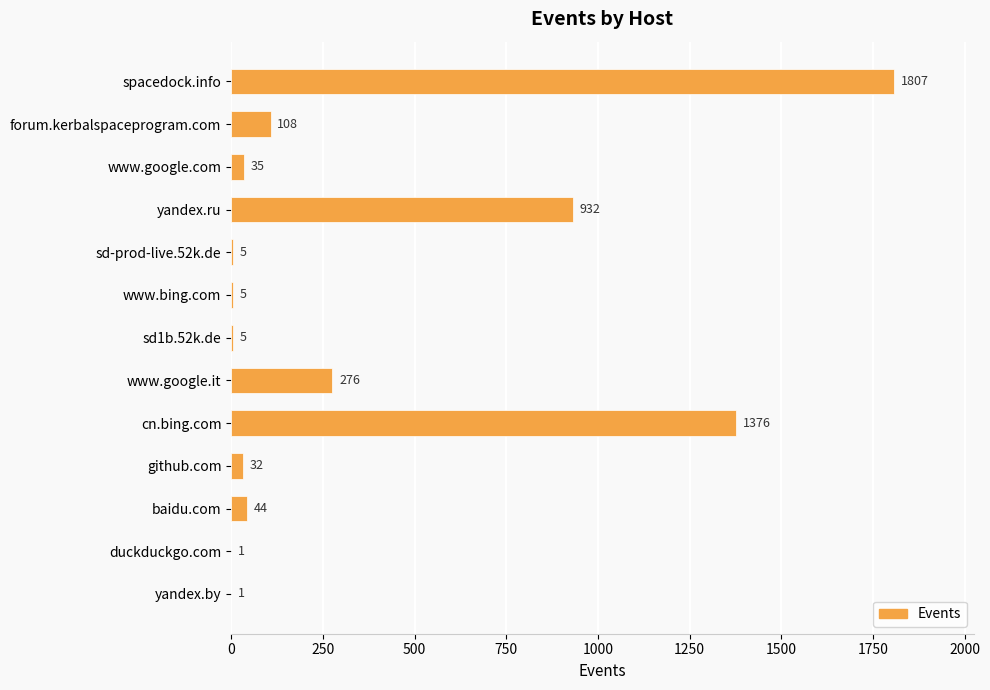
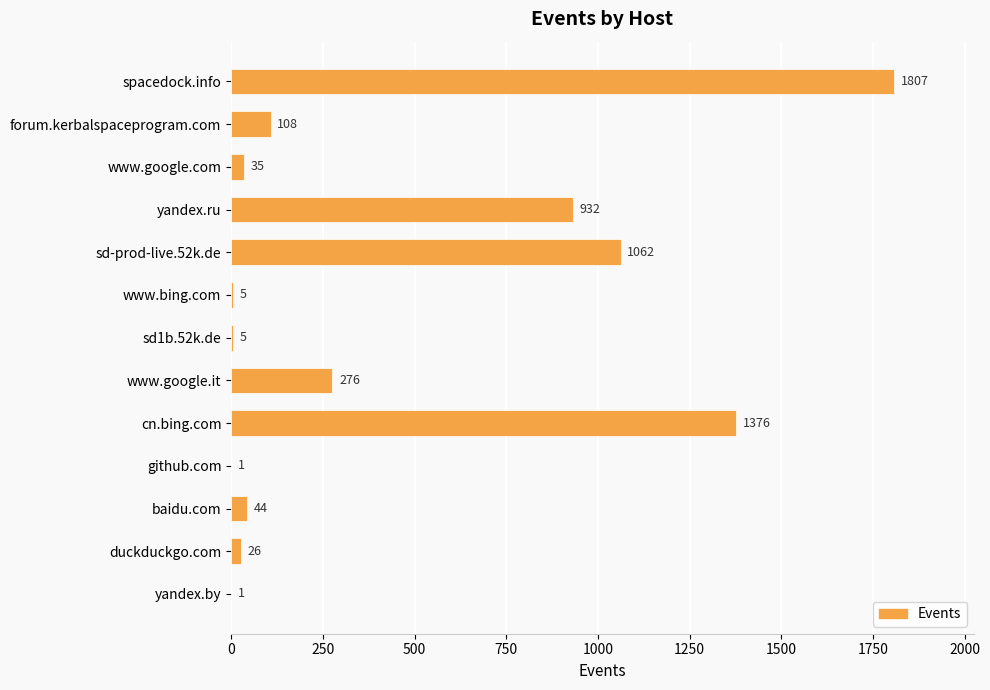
sd-prod-live.52k.de: 5 -> 1062
github.com: 32 -> 1
duckduckgo.com: 1 -> 26
